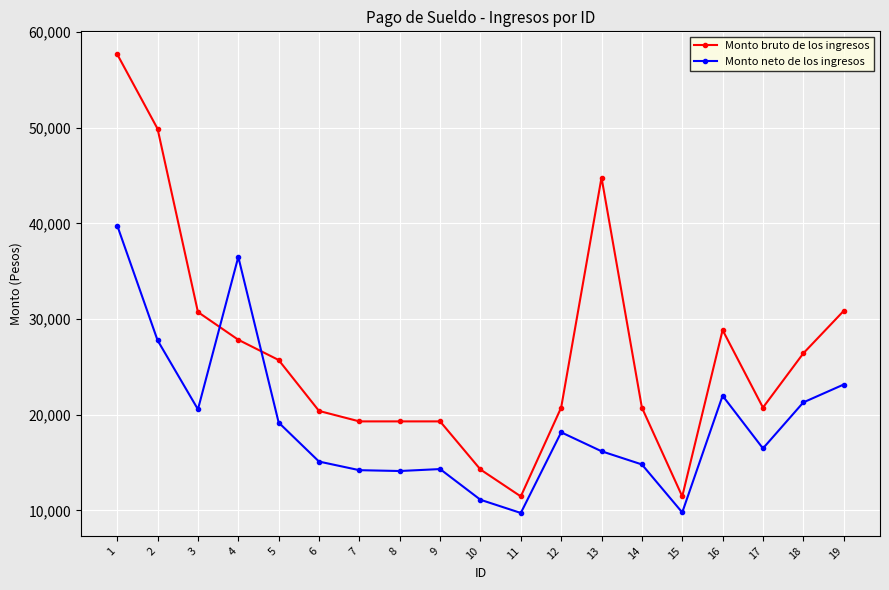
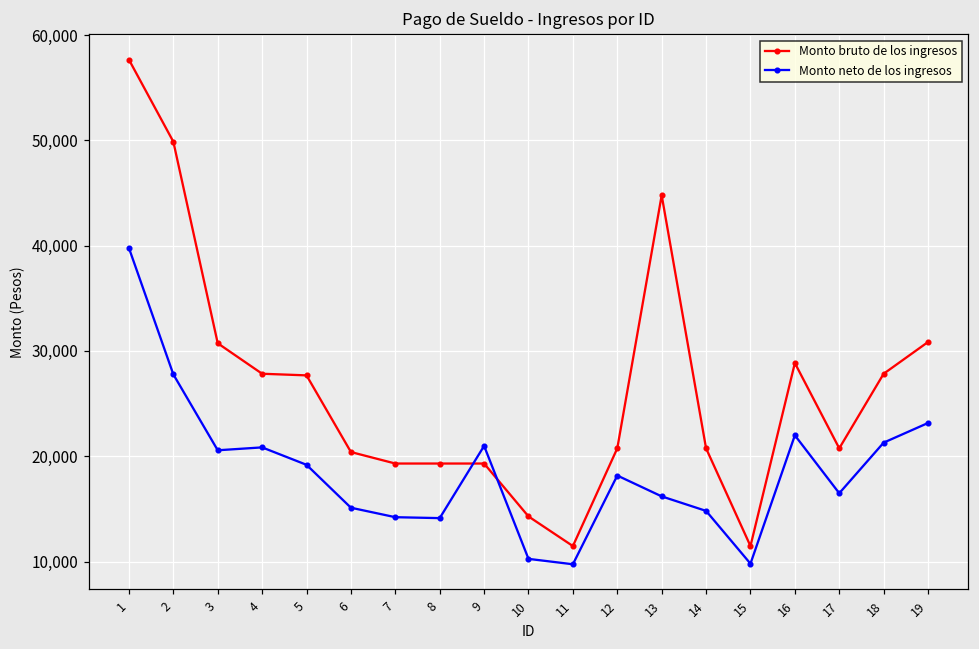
Monto neto de los ingresos, 4: 36,000 -> 21,000
Monto bruto de los ingresos, 5: 26,000 -> 28,000
Monto neto de los ingresos, 9: 14,000 -> 21,000
Monto neto de los ingresos, 10: 11,000 -> 10,000
Monto bruto de los ingresos, 18: 26,000 -> 28,000
